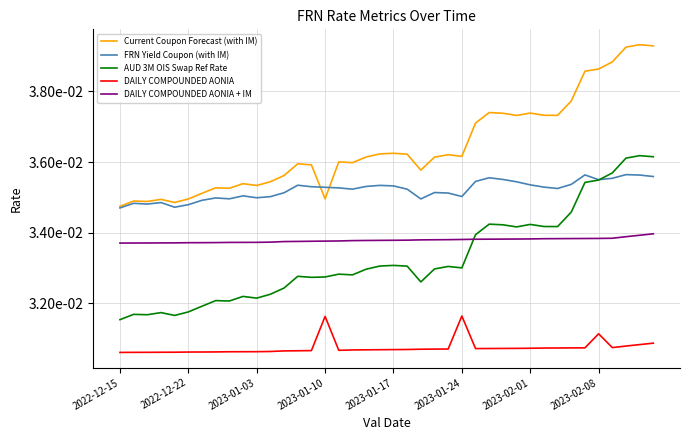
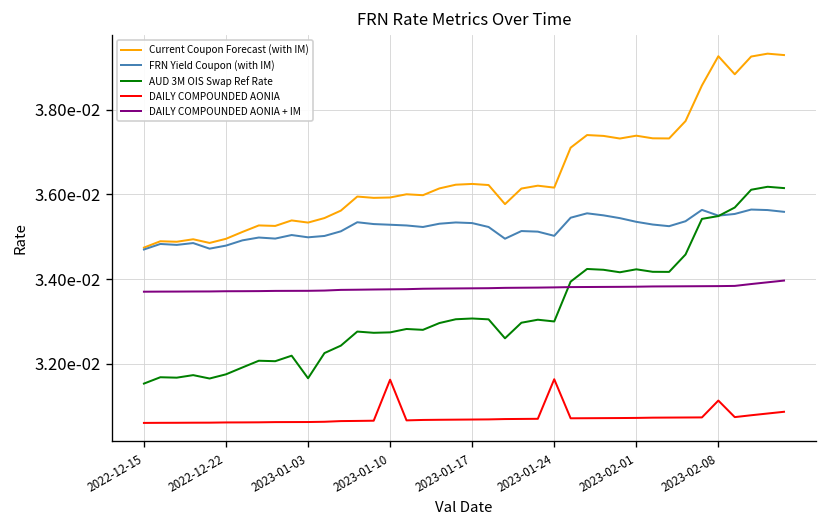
AUD 3M OIS Swap Ref Rate, 2023-01-03: 0.0321 -> 0.0317
Current Coupon Forecast (with IM), 2023-01-10: 0.0350 -> 0.0359
Current Coupon Forecast (with IM), 2023-02-08: 0.0386 -> 0.0393
